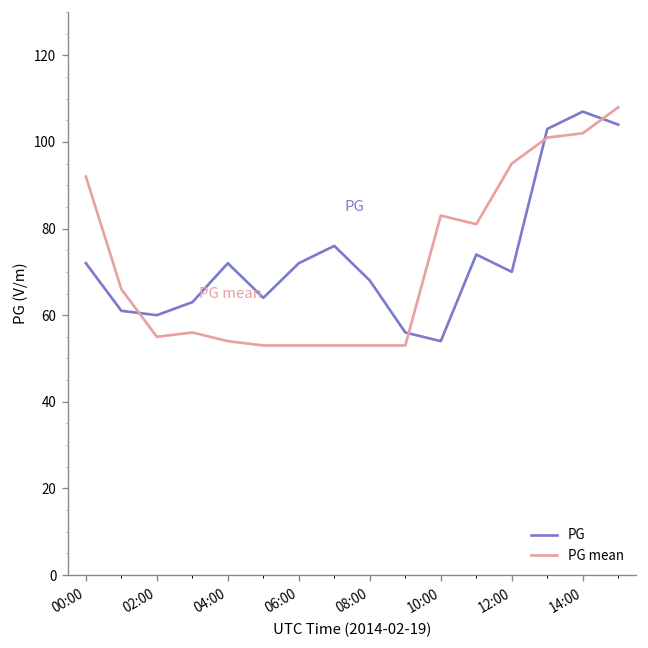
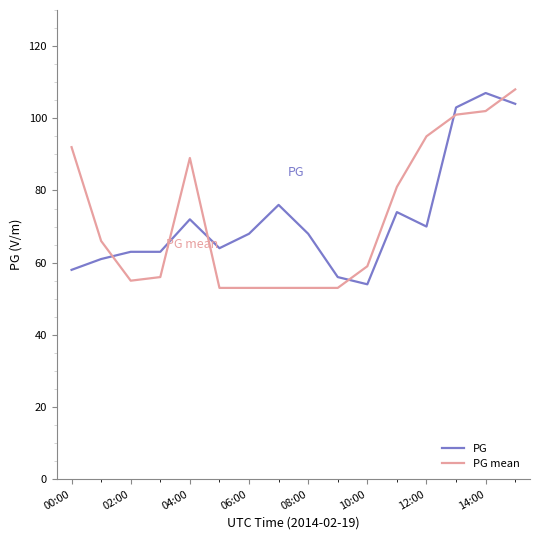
PG, 00:00: 72 -> 58
PG, 02:00: 60 -> 63
PG mean, 04:00: 54 -> 89
PG, 06:00: 72 -> 68
PG mean, 10:00: 83 -> 59
